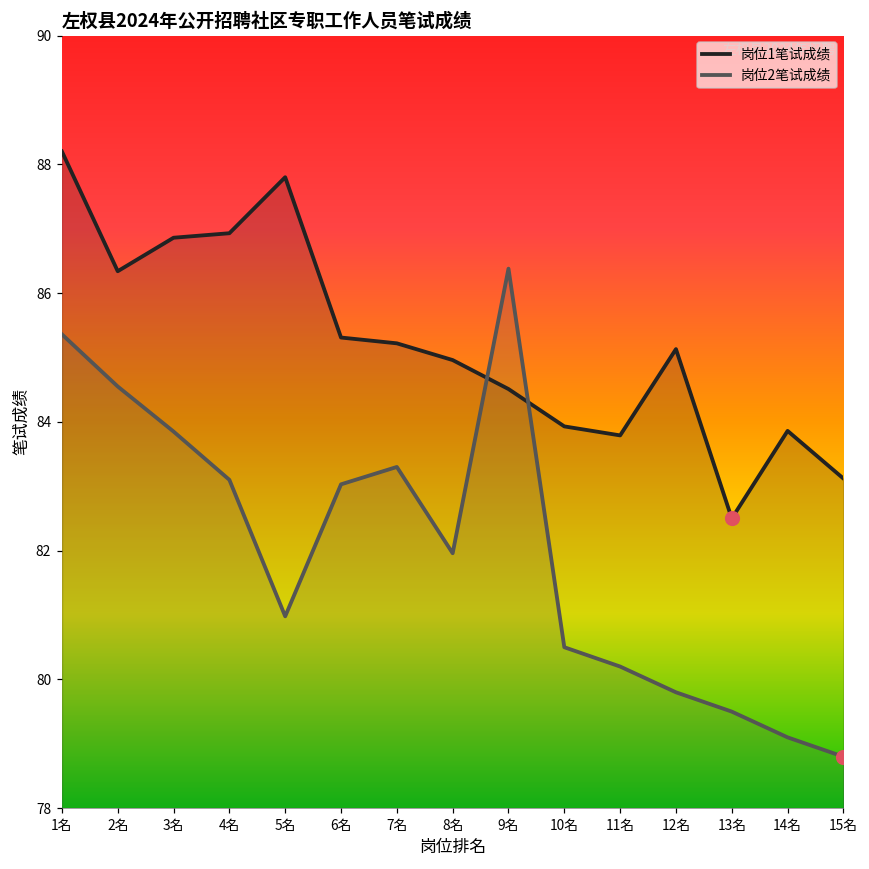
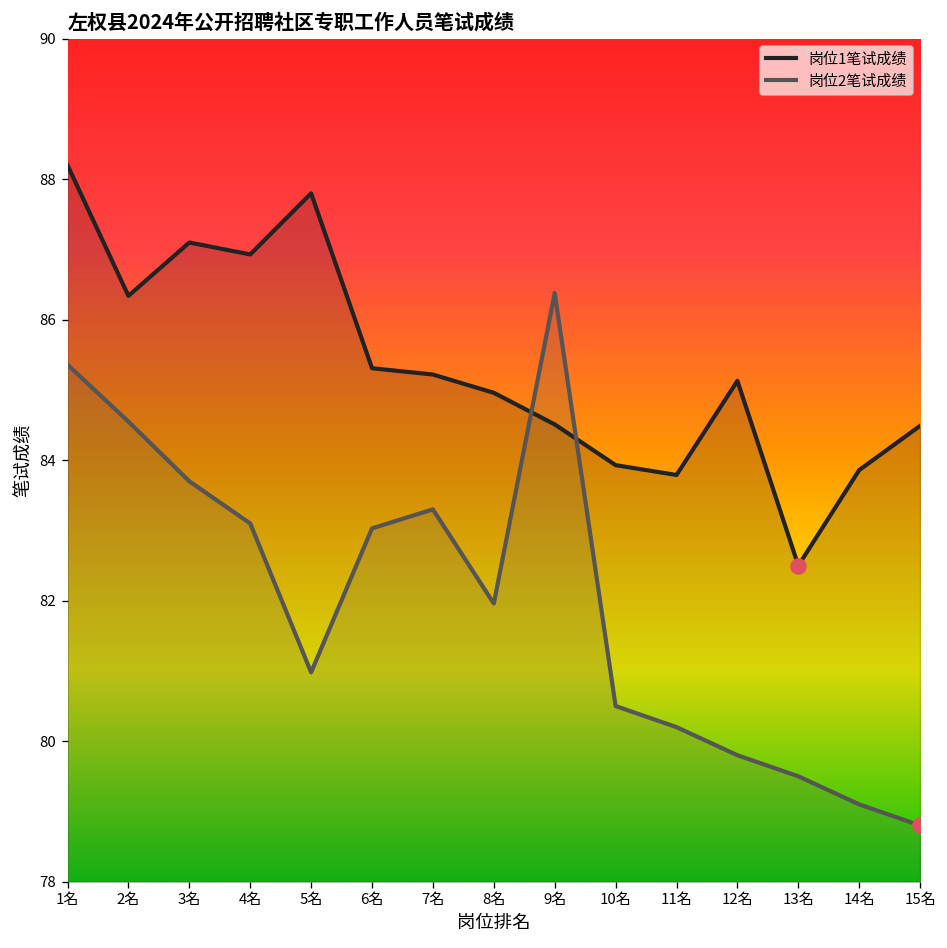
岗位1笔试成绩, 3名: 86.9 -> 87.1
岗位2笔试成绩, 3名: 83.9 -> 83.7
岗位1笔试成绩, 15名: 83.1 -> 84.5
